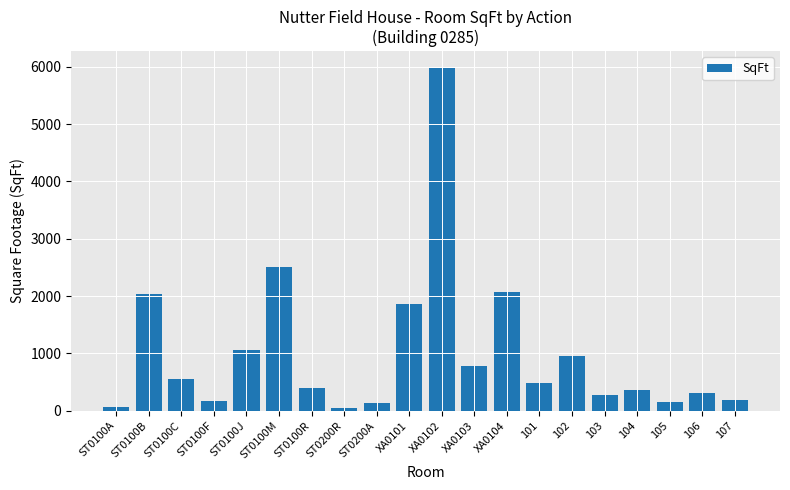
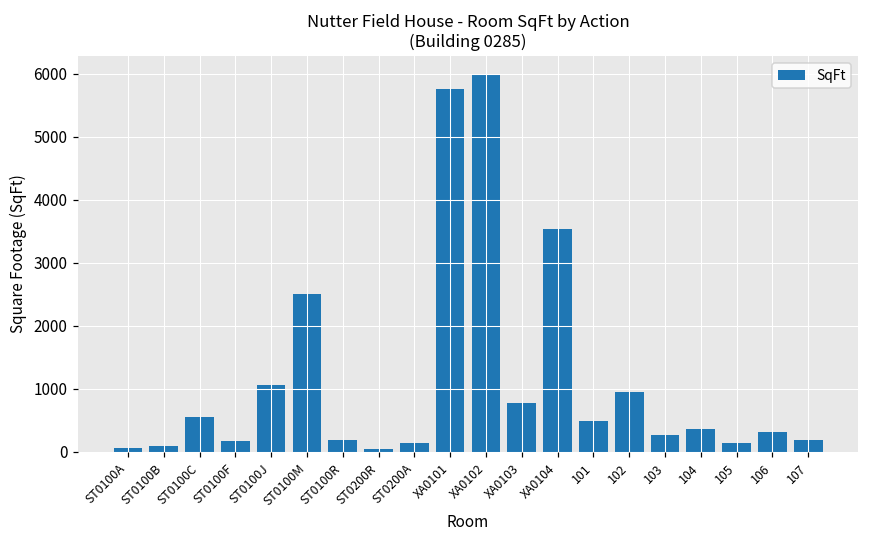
ST0100B: 2000 -> 100
ST0100R: 400 -> 200
XA0101: 1900 -> 5700
XA0104: 2100 -> 3500
